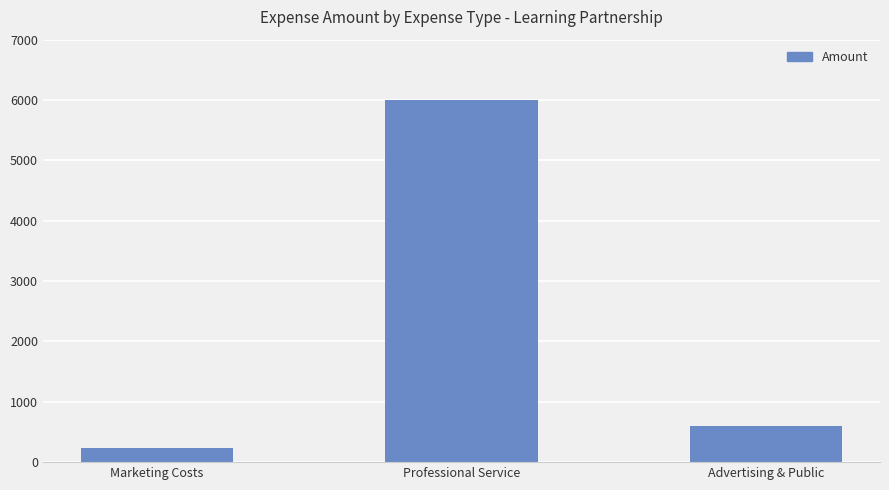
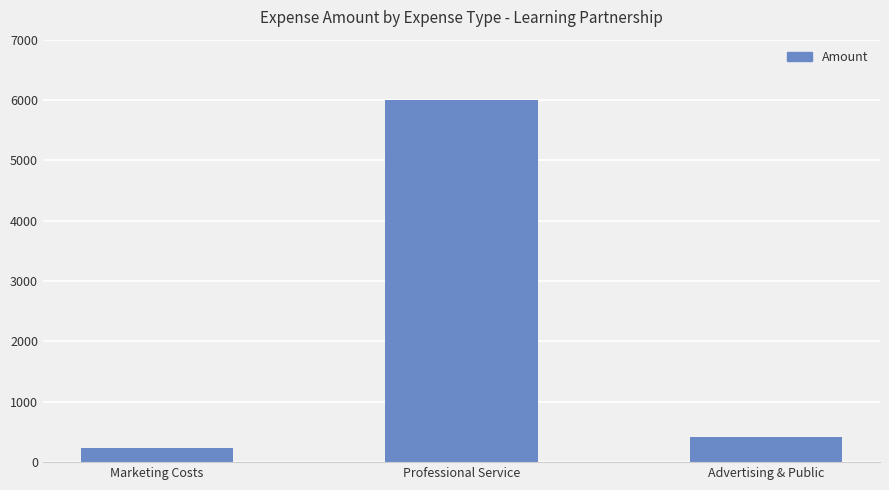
Advertising & Public: 600 -> 400
